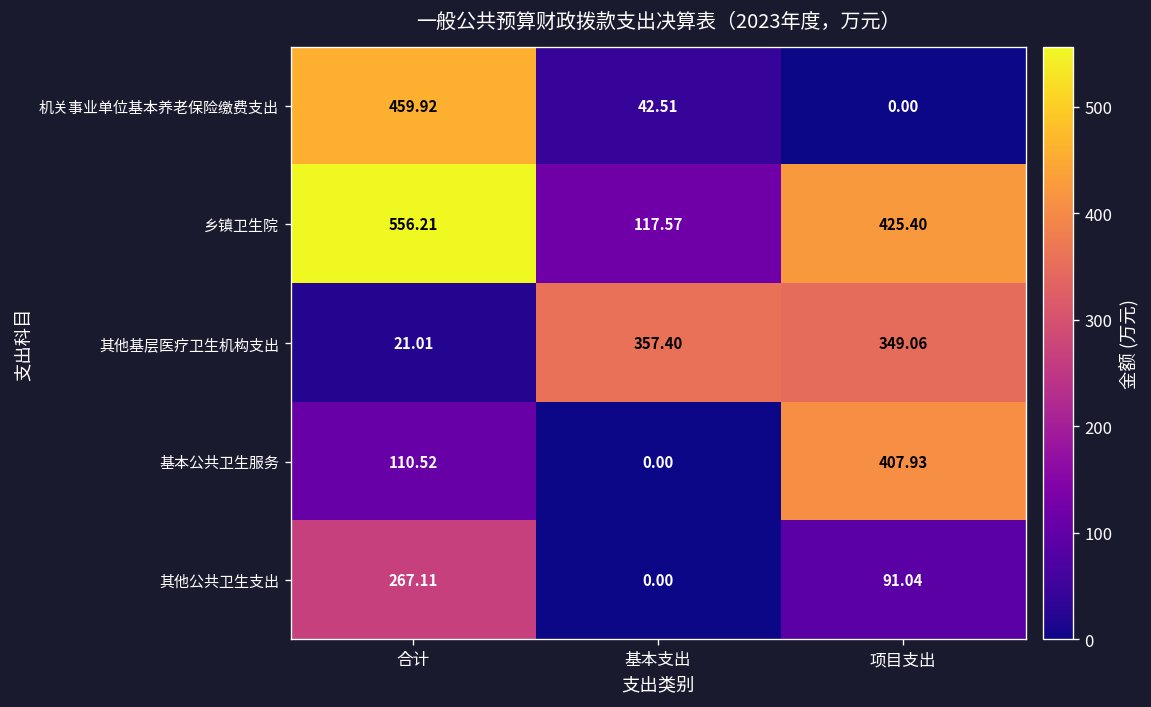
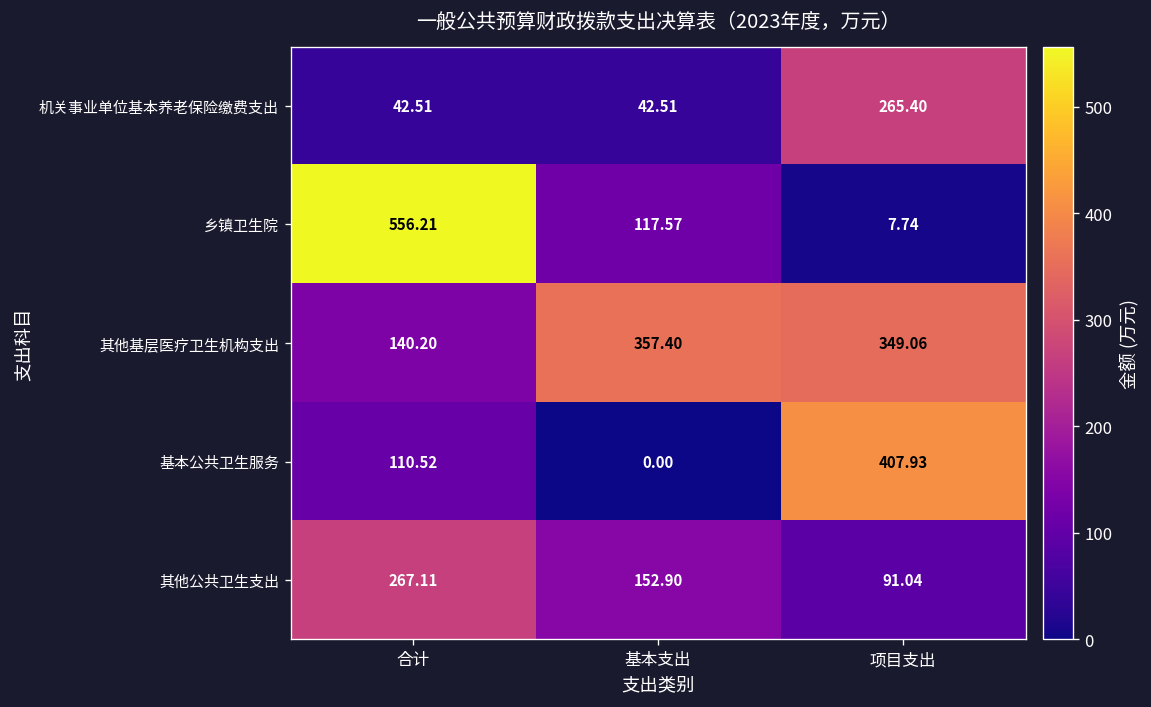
机关事业单位基本养老保险缴费支出, 合计: 459.92 -> 42.51
机关事业单位基本养老保险缴费支出, 项目支出: 0.00 -> 265.40
乡镇卫生院, 项目支出: 425.40 -> 7.74
其他基层医疗卫生机构支出, 合计: 21.01 -> 140.20
其他公共卫生支出, 基本支出: 0.00 -> 152.90
